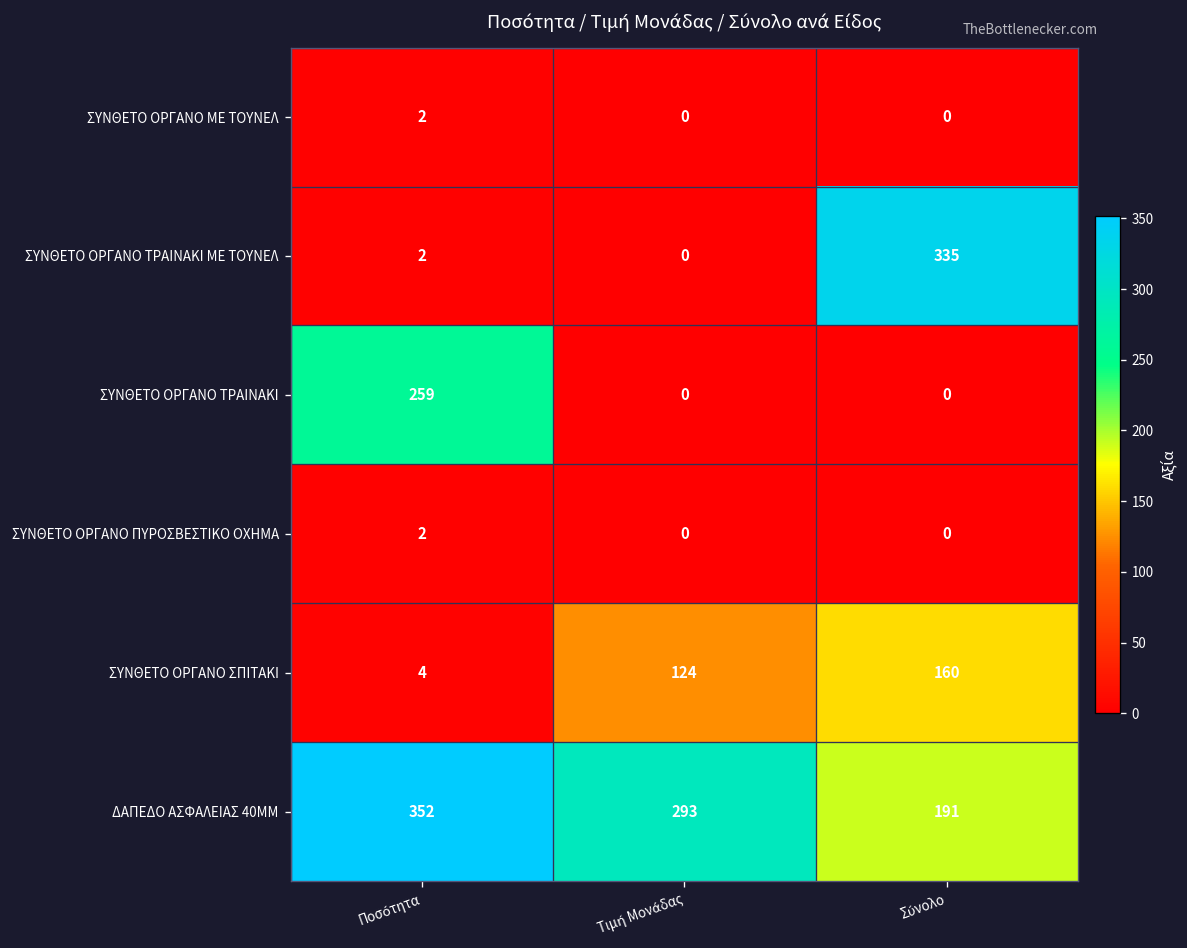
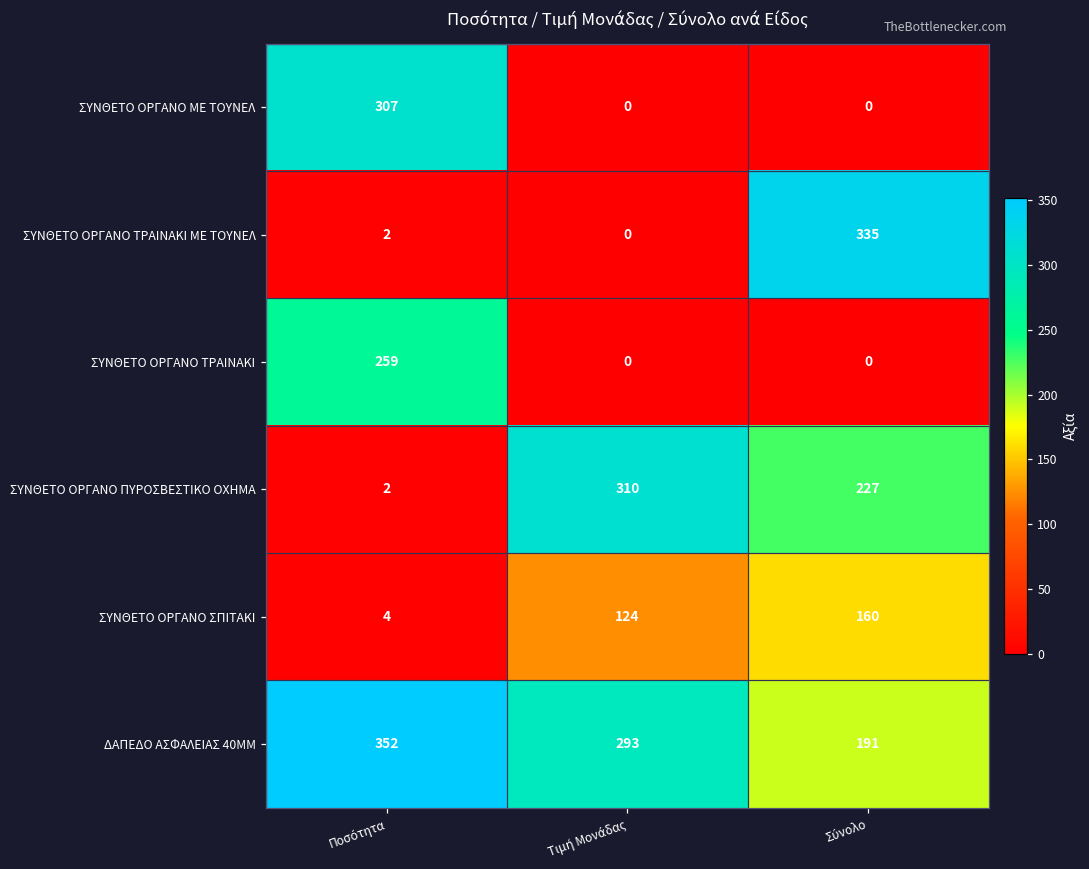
ΣΥΝΘΕΤΟ ΟΡΓΑΝΟ ΜΕ ΤΟΥΝΕΛ, Ποσότητα: 2 -> 307
ΣΥΝΘΕΤΟ ΟΡΓΑΝΟ ΠΥΡΟΣΒΕΣΤΙΚΟ ΟΧΗΜΑ, Τιμή Μονάδας: 0 -> 310
ΣΥΝΘΕΤΟ ΟΡΓΑΝΟ ΠΥΡΟΣΒΕΣΤΙΚΟ ΟΧΗΜΑ, Σύνολο: 0 -> 227
